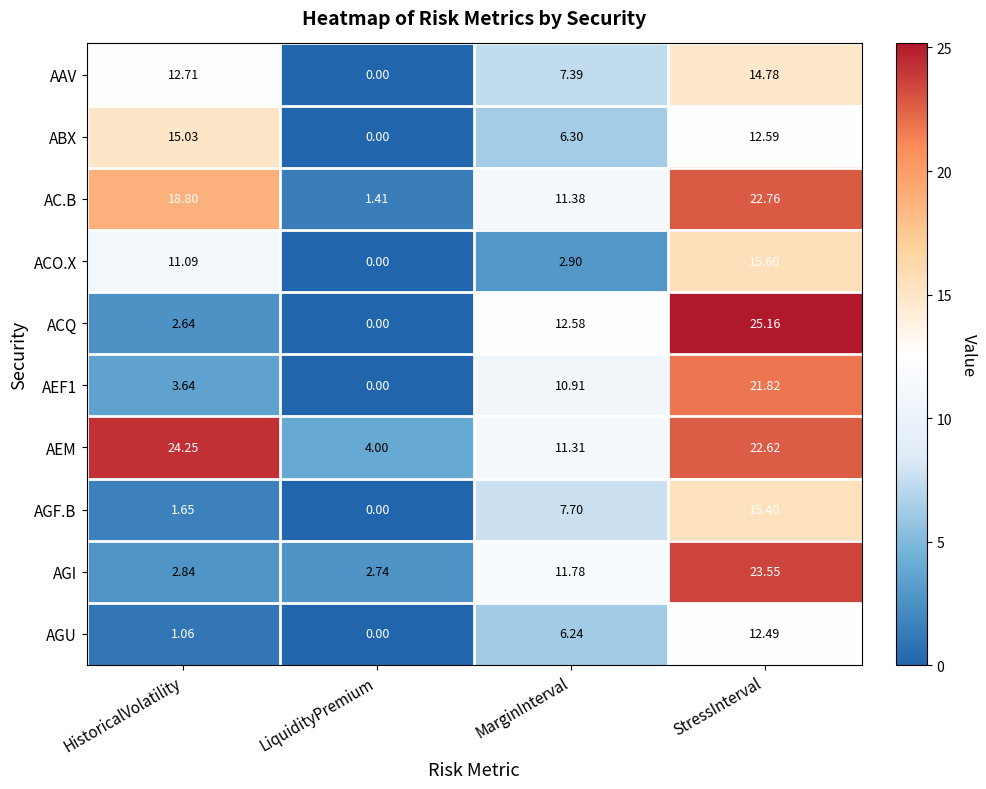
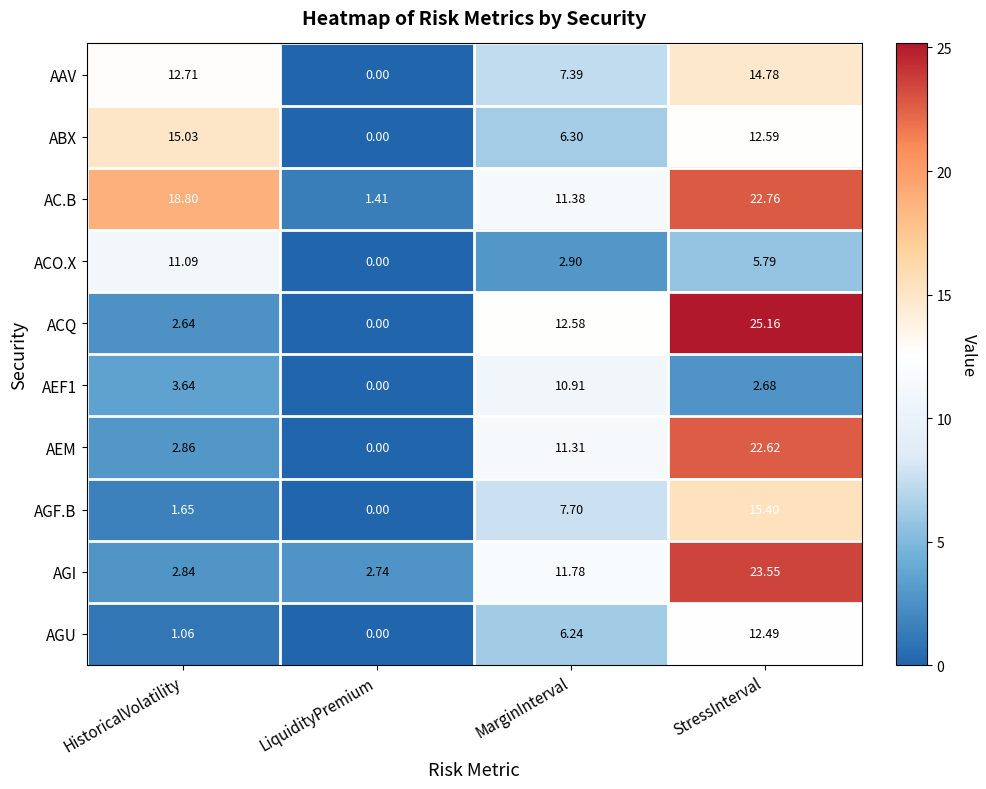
ACO.X, StressInterval: 15.60 -> 5.79
AEF1, StressInterval: 21.82 -> 2.68
AEM, HistoricalVolatility: 24.25 -> 2.86
AEM, LiquidityPremium: 4.00 -> 0.00
